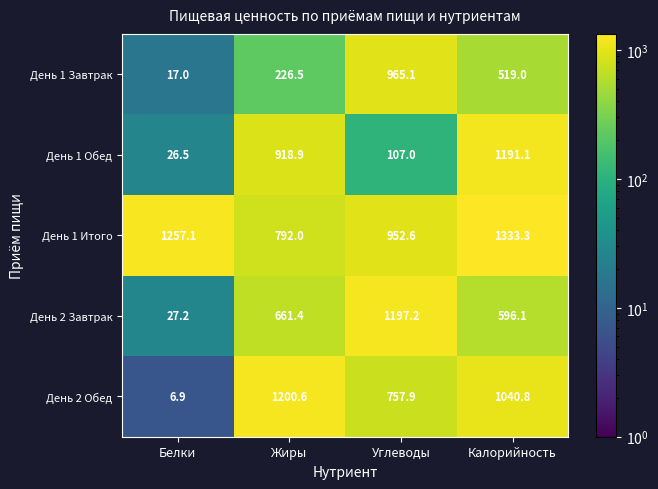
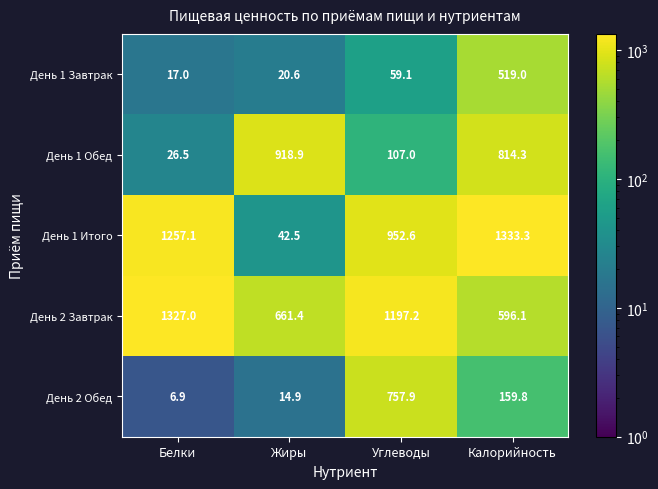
День 1 Завтрак, Жиры: 226.5 -> 20.6
День 1 Завтрак, Углеводы: 965.1 -> 59.1
День 1 Обед, Калорийность: 1191.1 -> 814.3
День 1 Итого, Жиры: 792.0 -> 42.5
День 2 Завтрак, Белки: 27.2 -> 1327.0
День 2 Обед, Жиры: 1200.6 -> 14.9
День 2 Обед, Калорийность: 1040.8 -> 159.8
